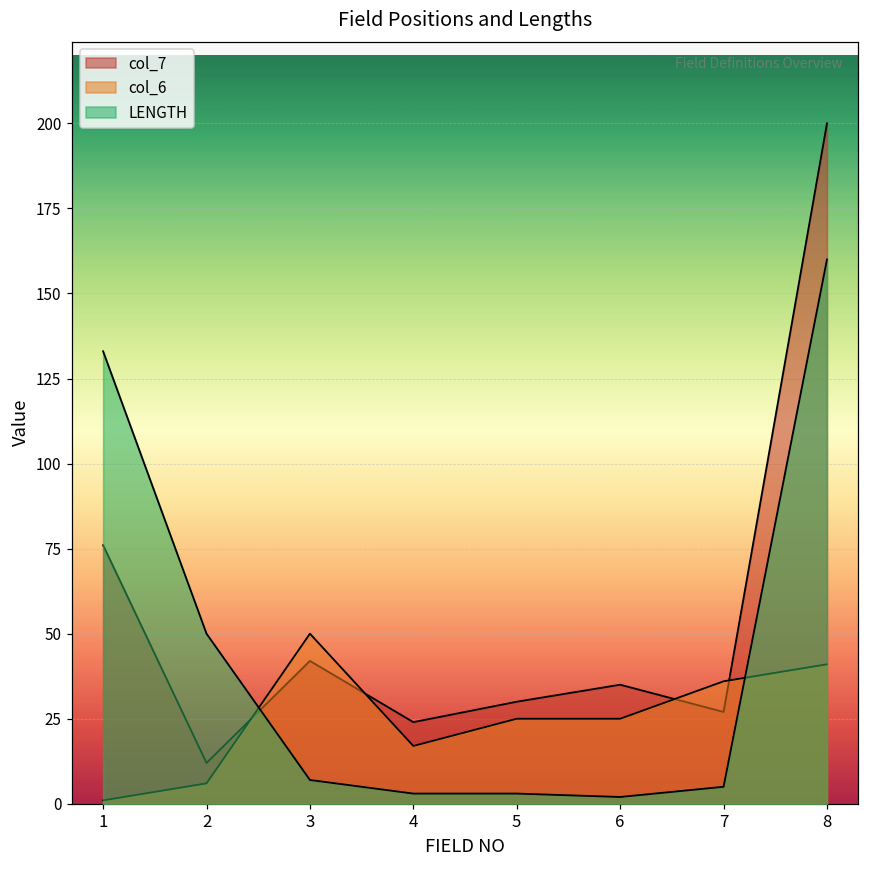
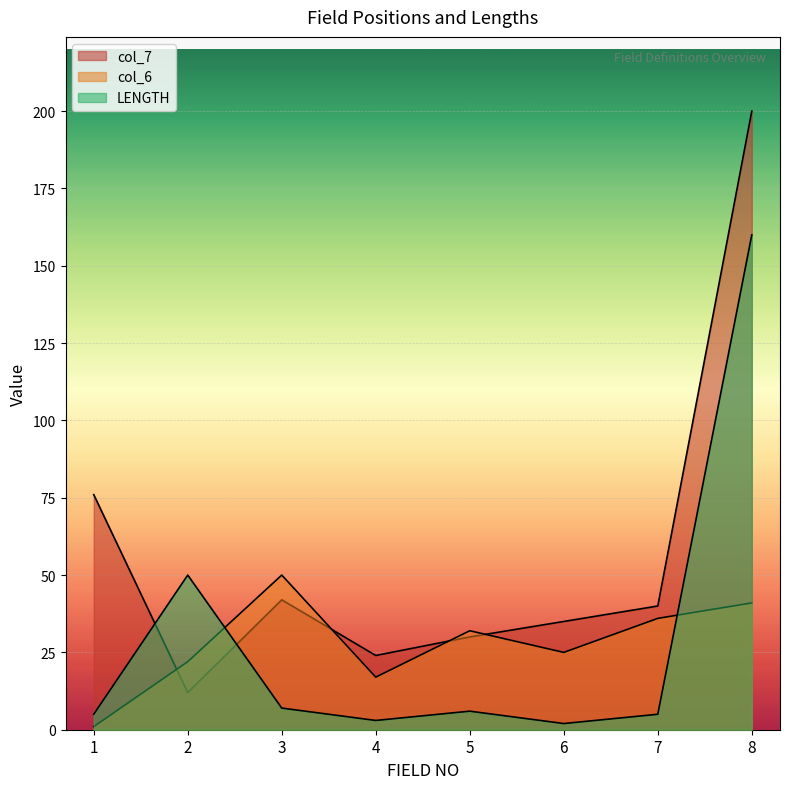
LENGTH, 1: 133 -> 5
col_6, 2: 6 -> 22
col_6, 5: 25 -> 32
LENGTH, 5: 3 -> 6
col_7, 7: 27 -> 40
